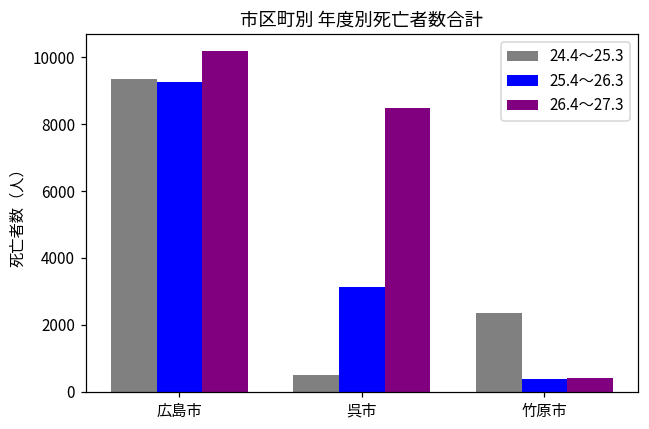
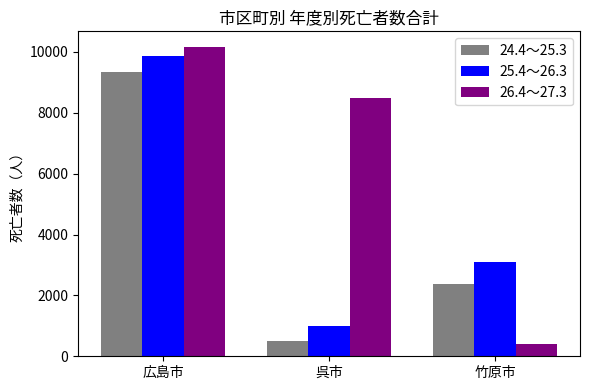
25.4～26.3, 広島市: 9200 -> 9900
25.4～26.3, 呉市: 3100 -> 1000
25.4～26.3, 竹原市: 400 -> 3100
